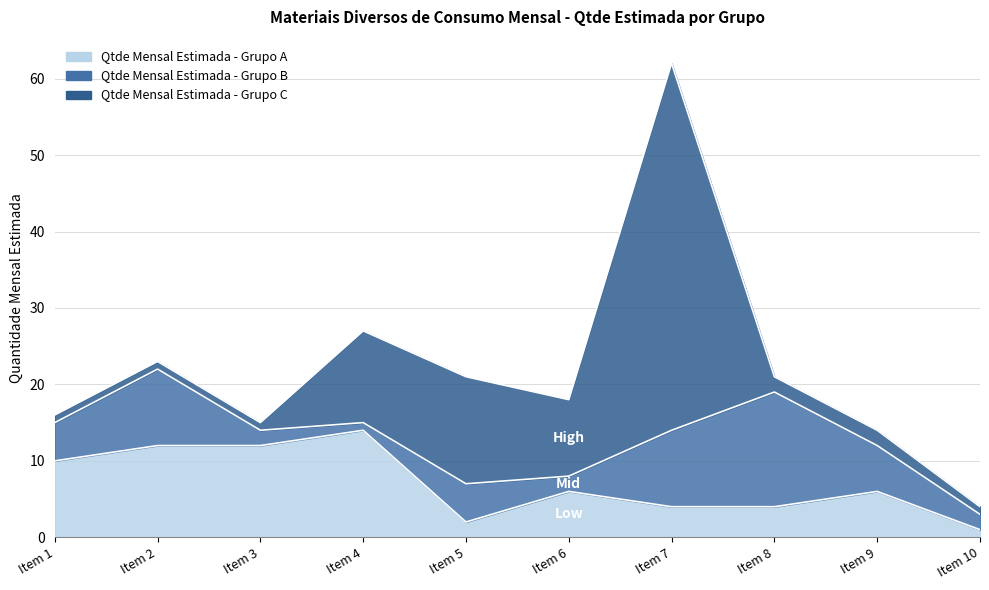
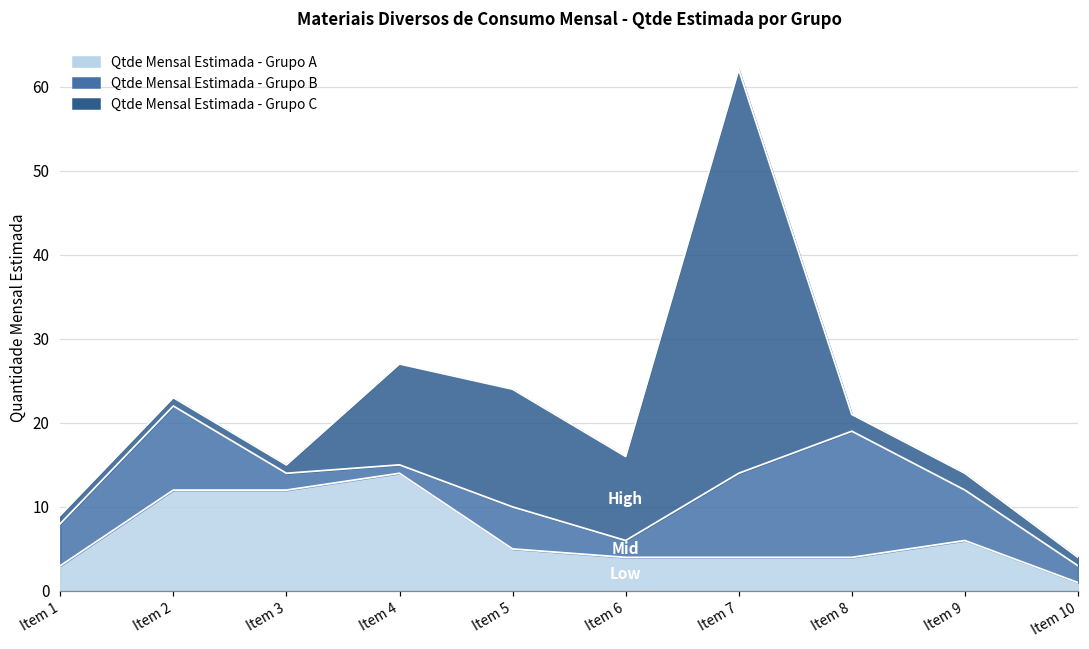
Qtde Mensal Estimada - Grupo A, Item 1: 10 -> 3
Qtde Mensal Estimada - Grupo A, Item 5: 2 -> 5
Qtde Mensal Estimada - Grupo A, Item 6: 6 -> 4
